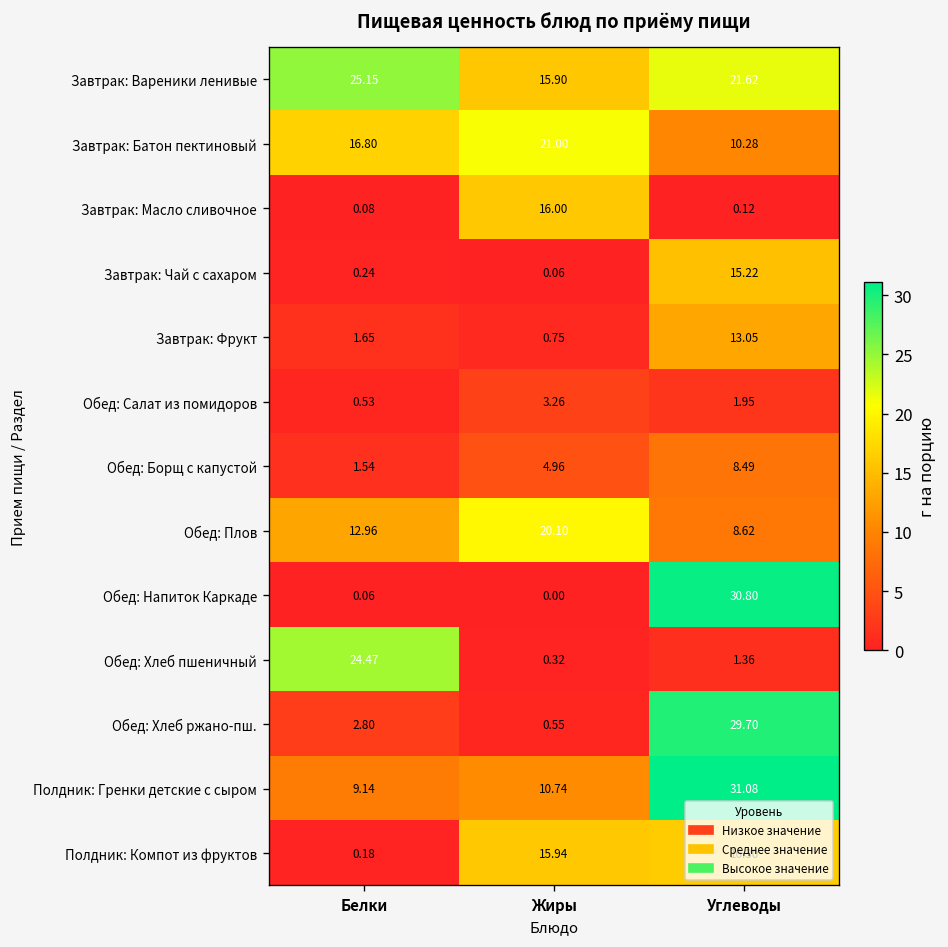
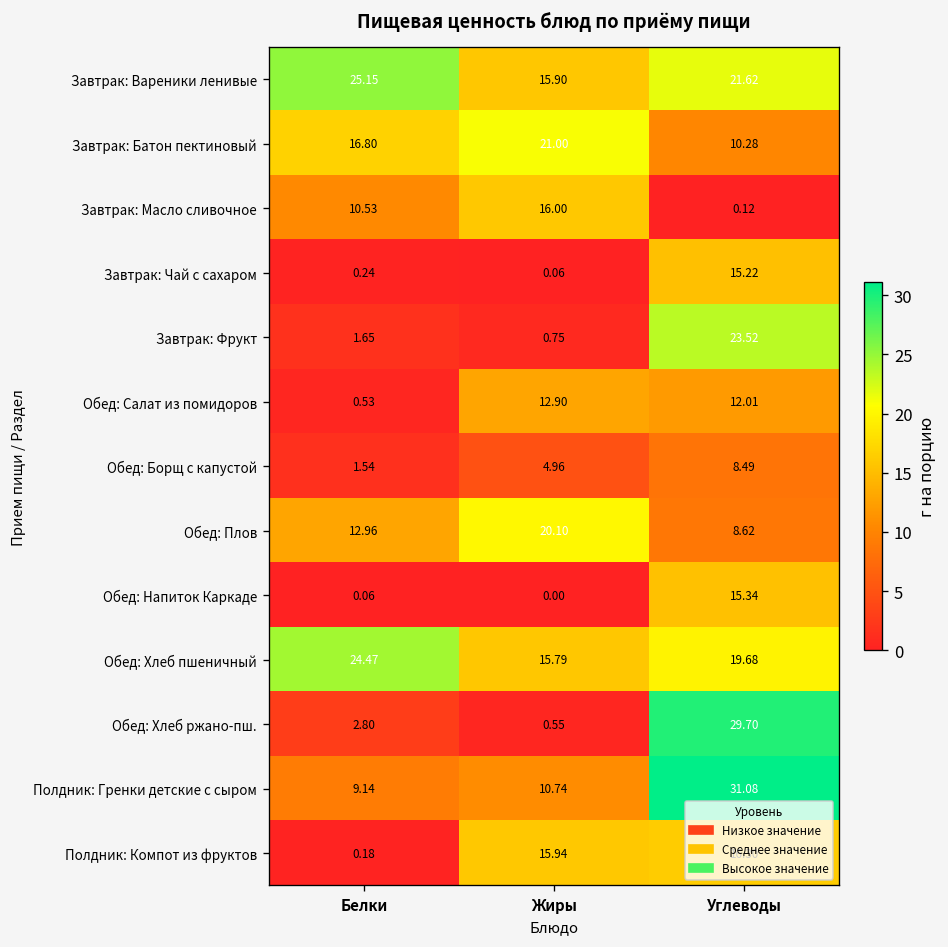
Завтрак: Масло сливочное, Белки: 0.08 -> 10.53
Завтрак: Фрукт, Углеводы: 13.05 -> 23.52
Обед: Салат из помидоров, Жиры: 3.26 -> 12.90
Обед: Салат из помидоров, Углеводы: 1.95 -> 12.01
Обед: Напиток Каркаде, Углеводы: 30.80 -> 15.34
Обед: Хлеб пшеничный, Жиры: 0.32 -> 15.79
Обед: Хлеб пшеничный, Углеводы: 1.36 -> 19.68
